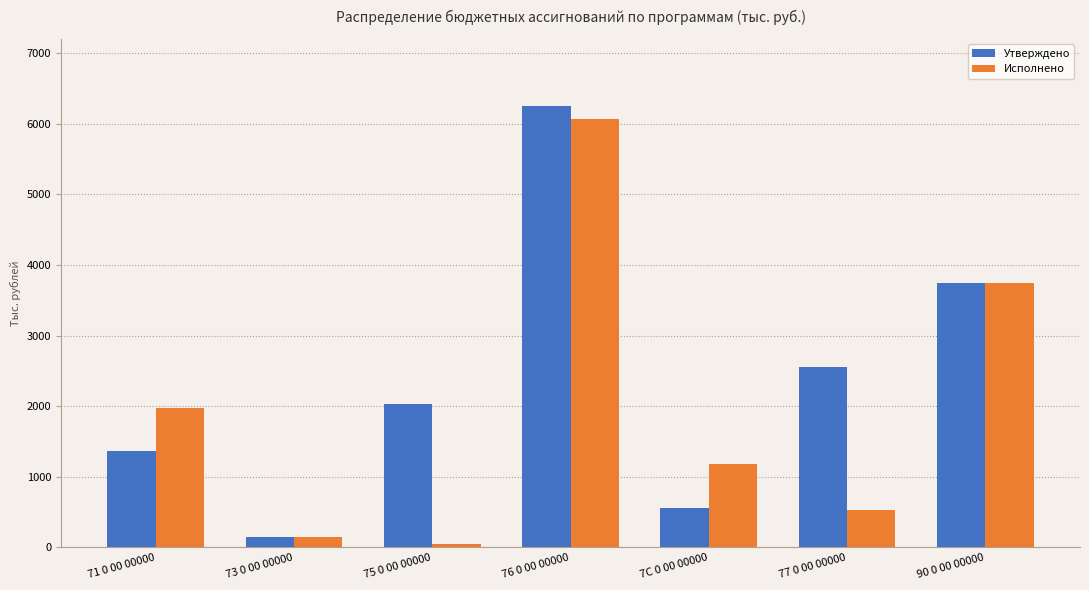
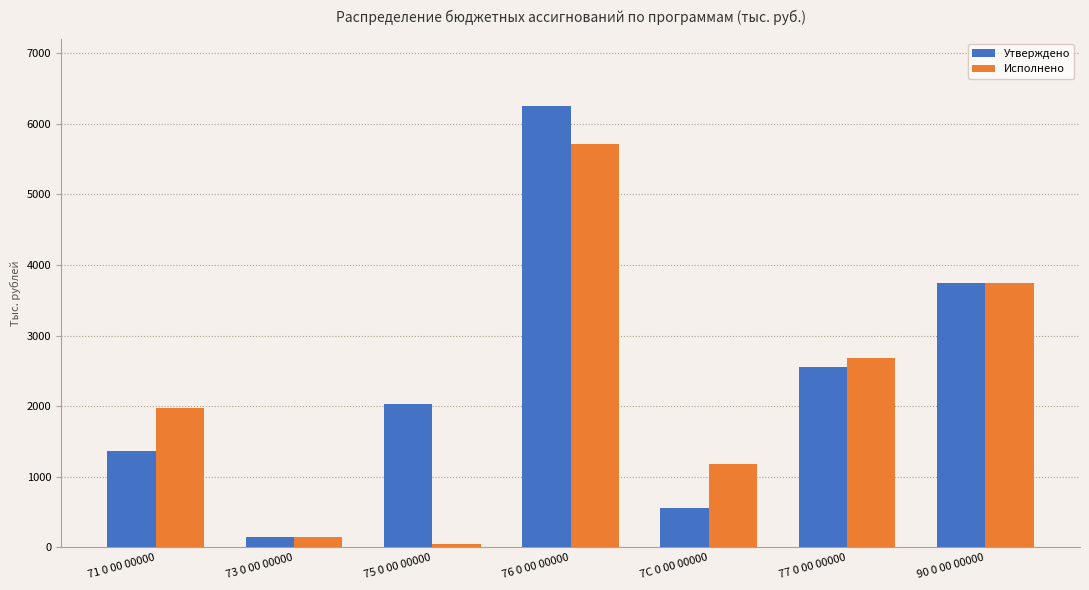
Исполнено, 76 0 00 00000: 6100 -> 5700
Исполнено, 77 0 00 00000: 500 -> 2700
